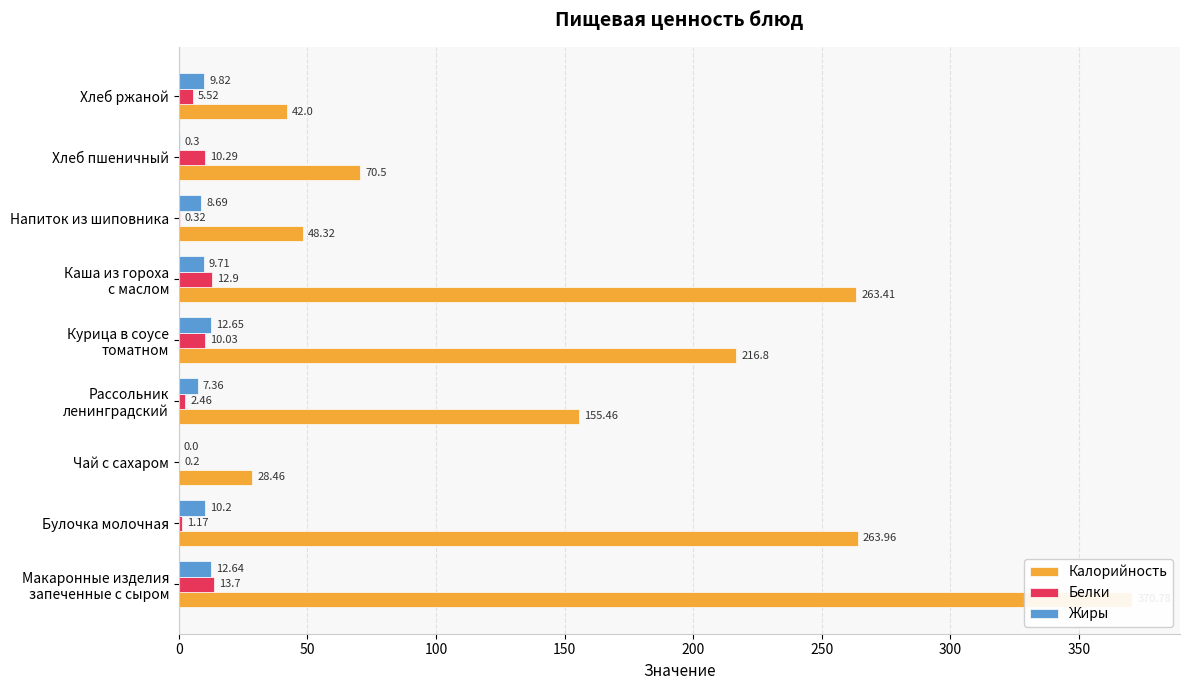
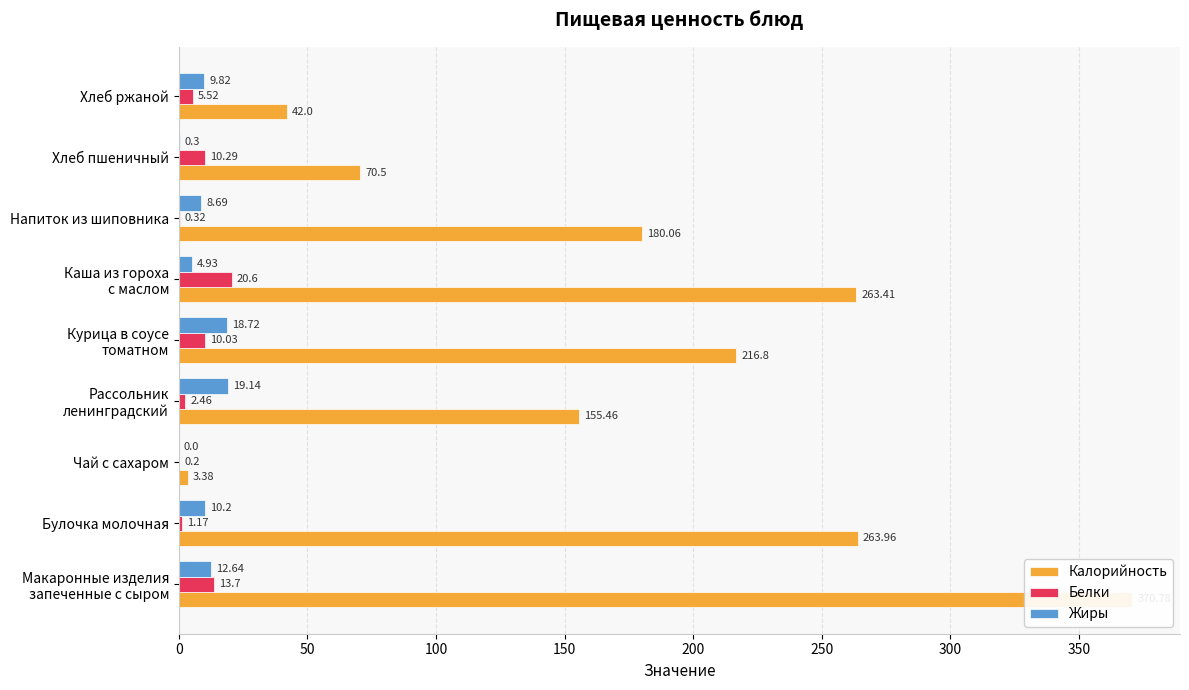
Калорийность, Напиток из шиповника: 48.32 -> 180.06
Жиры, Каша из гороха с маслом: 9.71 -> 4.93
Белки, Каша из гороха с маслом: 12.9 -> 20.6
Жиры, Курица в соусе томатном: 12.65 -> 18.72
Жиры, Рассольник ленинградский: 7.36 -> 19.14
Калорийность, Чай с сахаром: 28.46 -> 3.38
